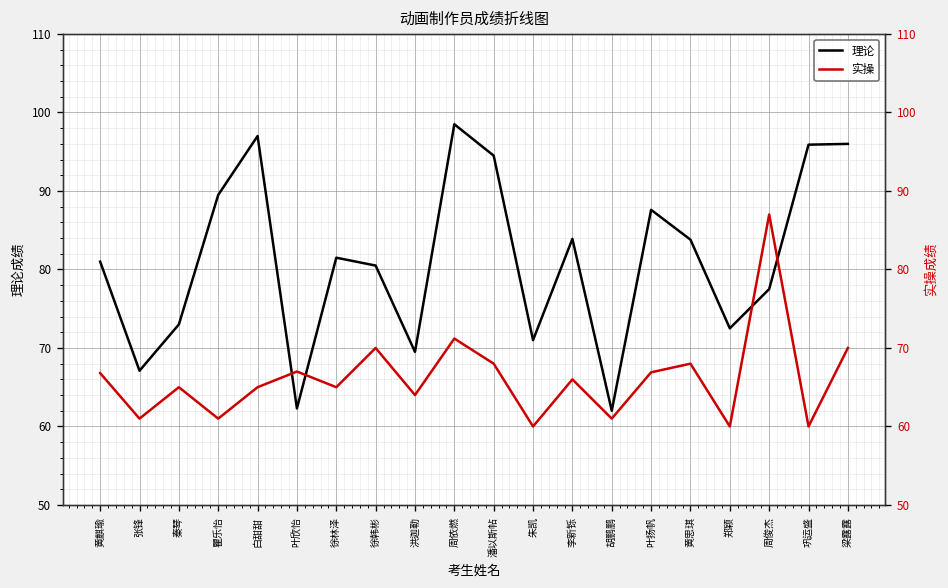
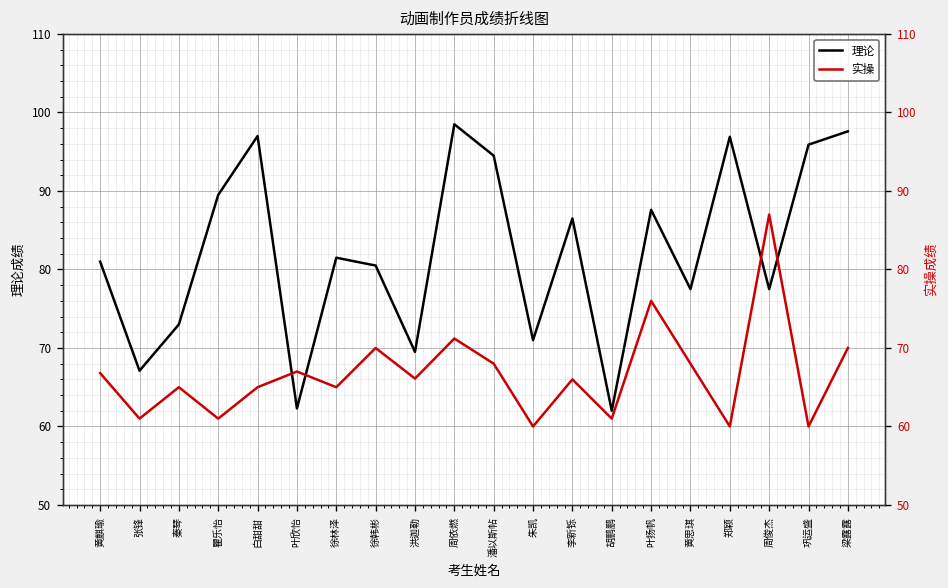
理论, 李新铄: 84 -> 87
理论, 黄思琪: 84 -> 78
理论, 郑颖: 73 -> 97
理论, 梁露露: 96 -> 98
实操, 洪迦勒: 64 -> 66
实操, 叶扬帆: 67 -> 76
